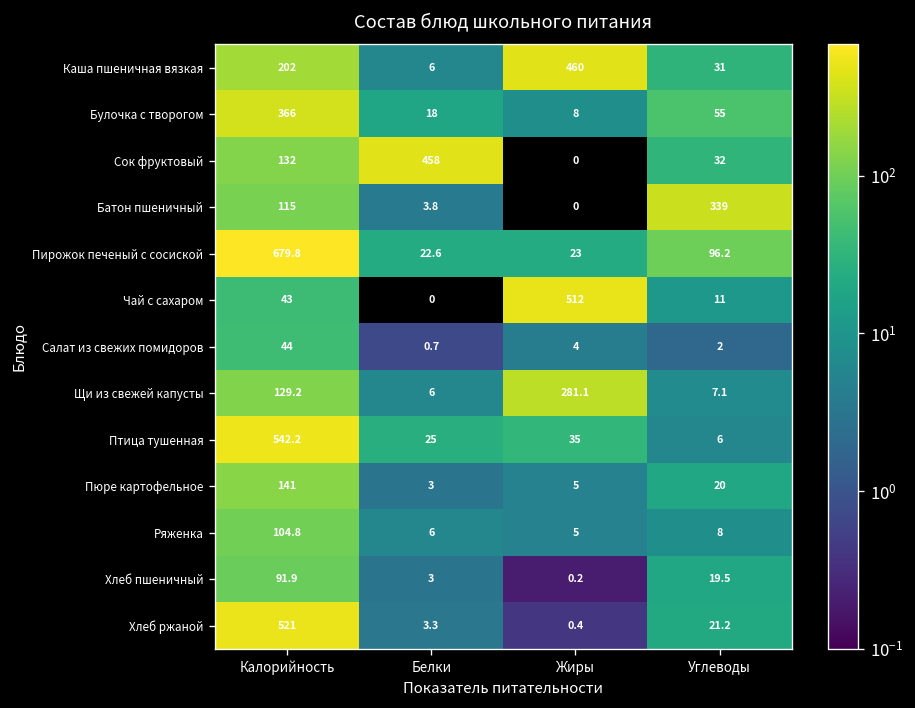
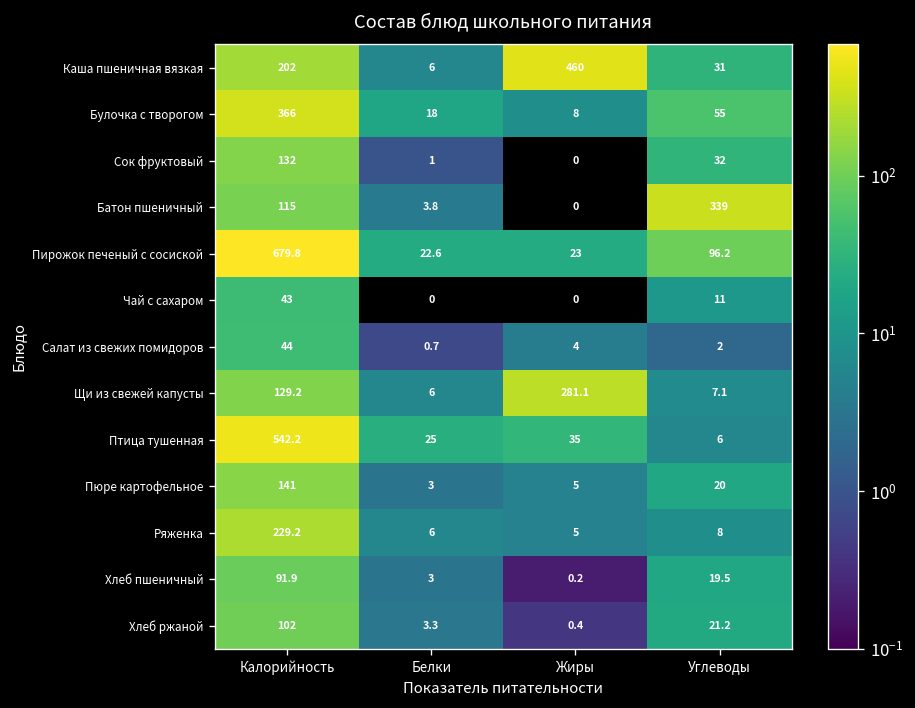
Сок фруктовый, Белки: 458 -> 1
Чай с сахаром, Жиры: 512 -> 0
Ряженка, Калорийность: 104.8 -> 229.2
Хлеб ржаной, Калорийность: 521 -> 102
